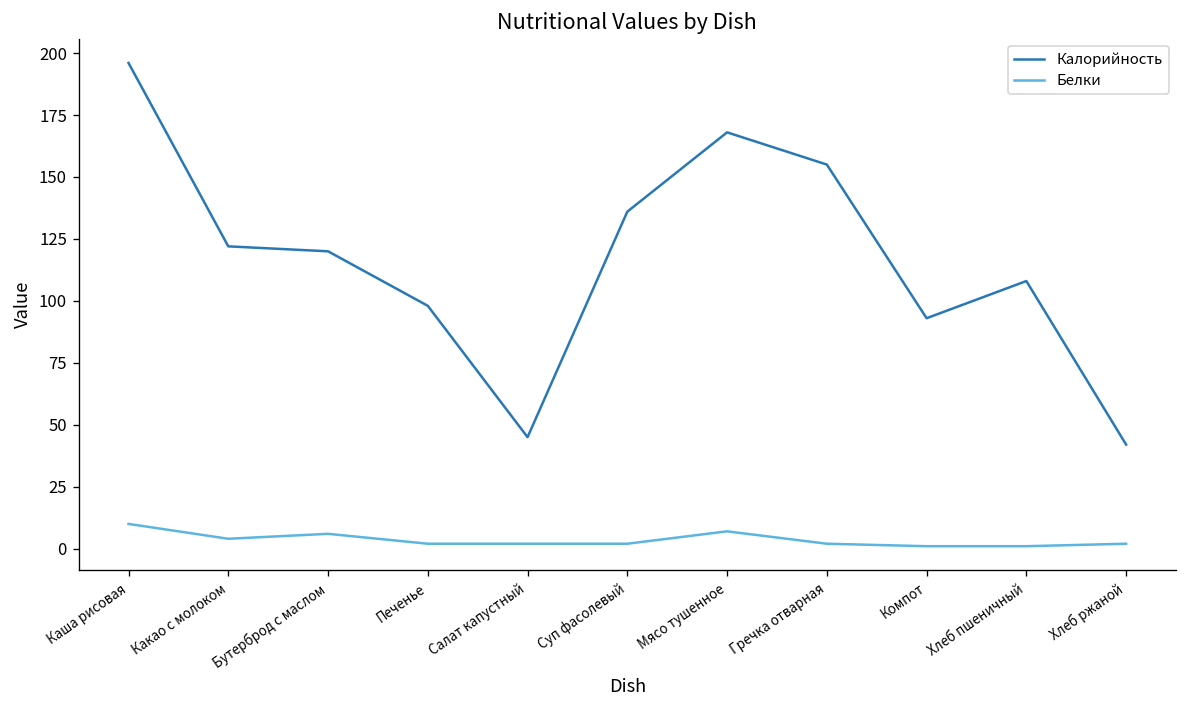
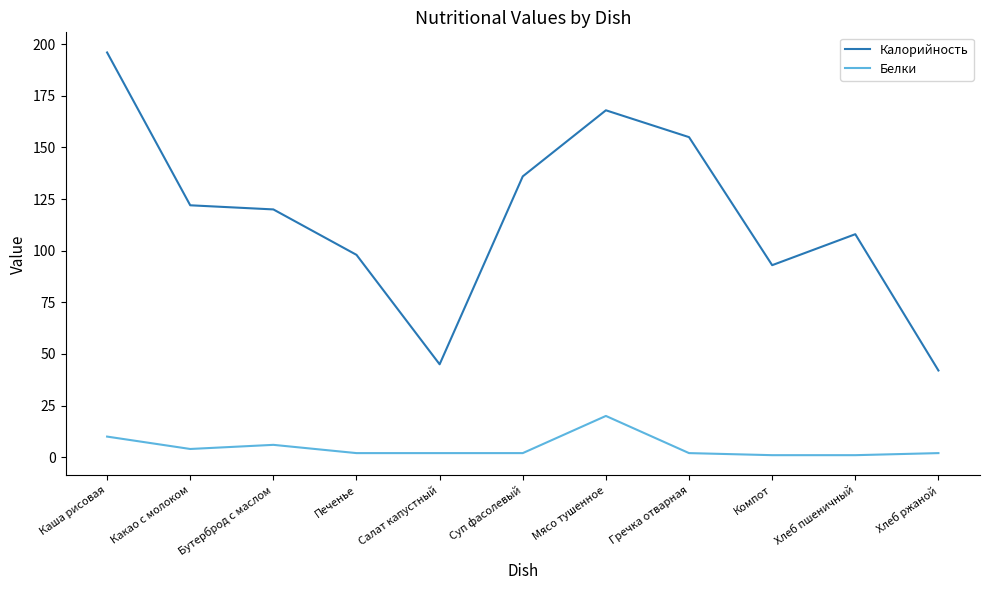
Белки, Мясо тушенное: 7 -> 20
